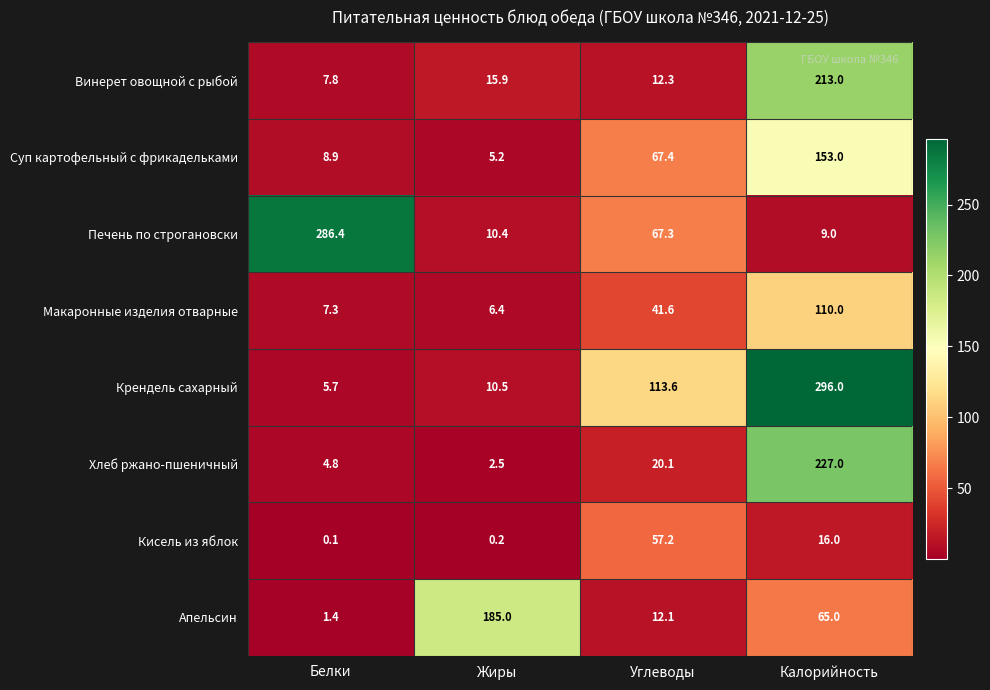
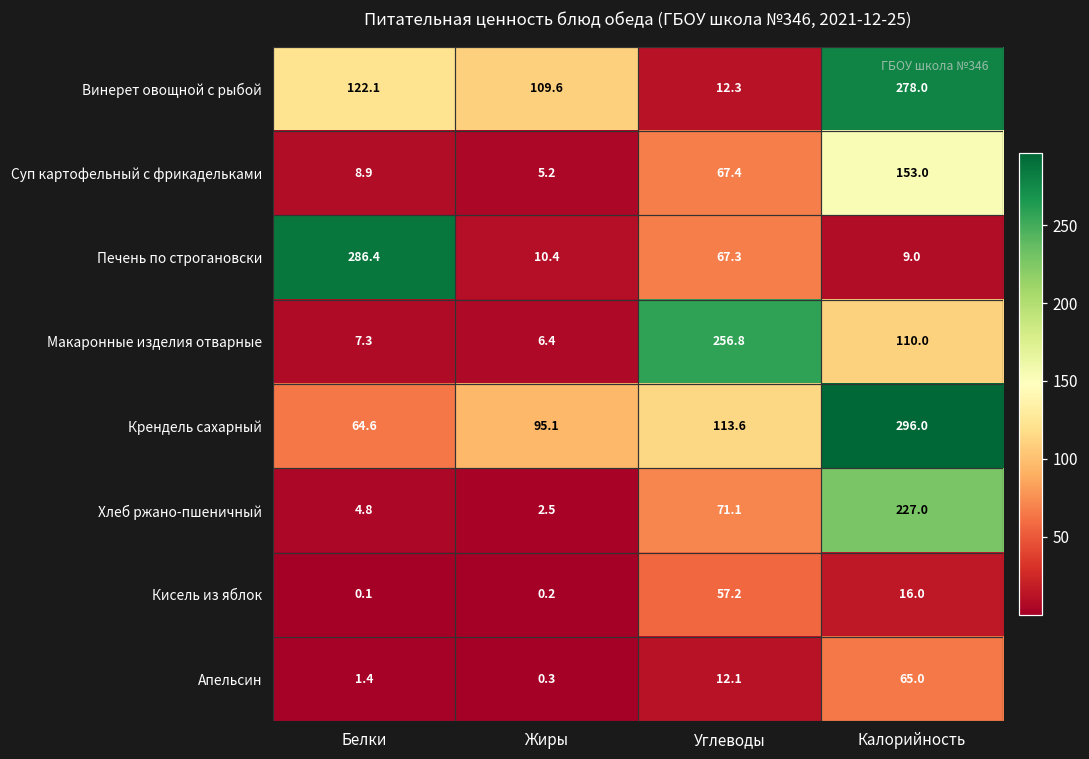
Винерет овощной с рыбой, Белки: 7.8 -> 122.1
Винерет овощной с рыбой, Жиры: 15.9 -> 109.6
Винерет овощной с рыбой, Калорийность: 213.0 -> 278.0
Макаронные изделия отварные, Углеводы: 41.6 -> 256.8
Крендель сахарный, Белки: 5.7 -> 64.6
Крендель сахарный, Жиры: 10.5 -> 95.1
Хлеб ржано-пшеничный, Углеводы: 20.1 -> 71.1
Апельсин, Жиры: 185.0 -> 0.3
